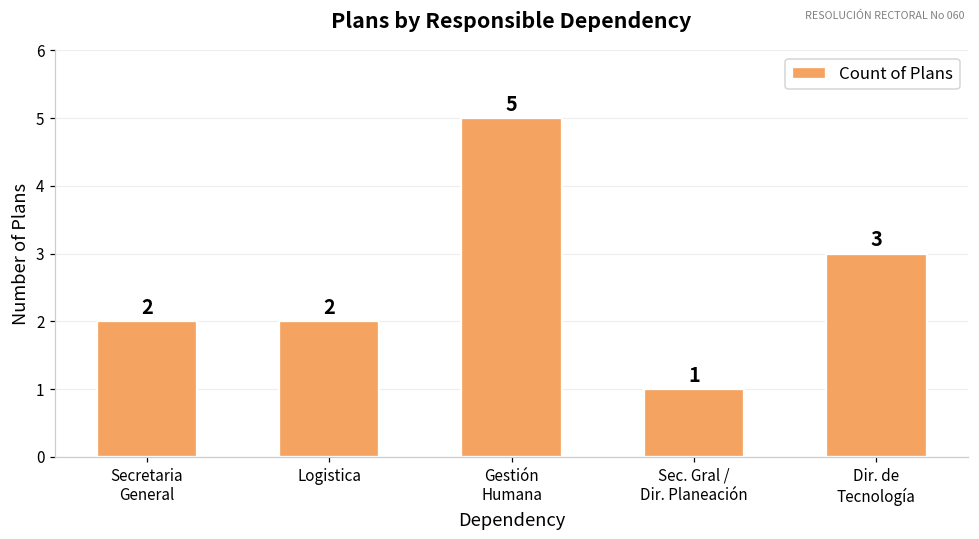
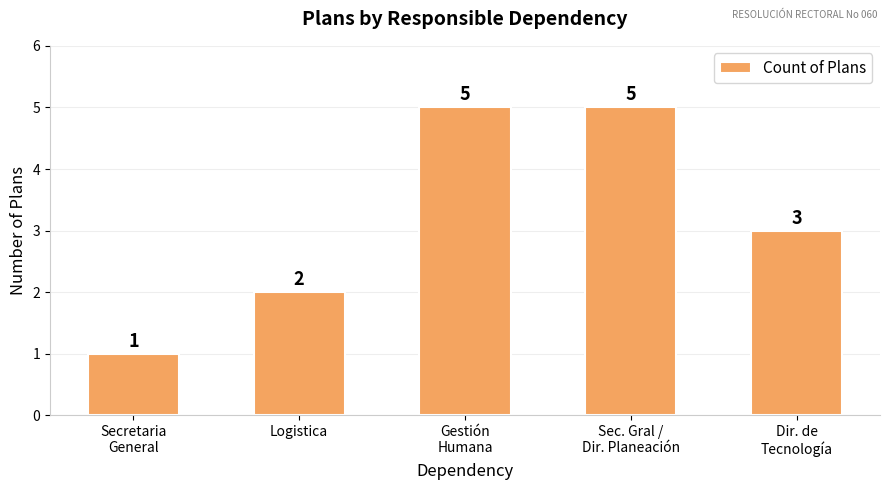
Secretaria General: 2 -> 1
Sec. Gral / Dir. Planeación: 1 -> 5
